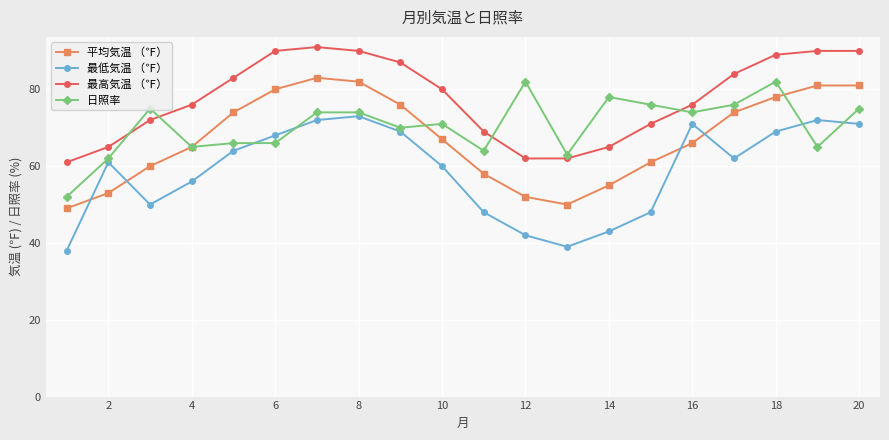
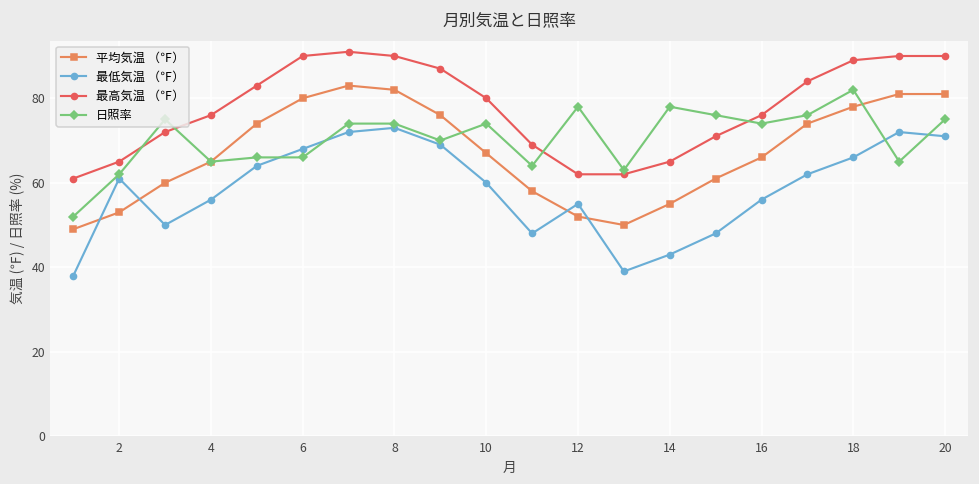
日照率, 10: 71 -> 74
最低気温 （℉）, 12: 42 -> 55
日照率, 12: 82 -> 78
最低気温 （℉）, 16: 71 -> 56
最低気温 （℉）, 18: 69 -> 66
